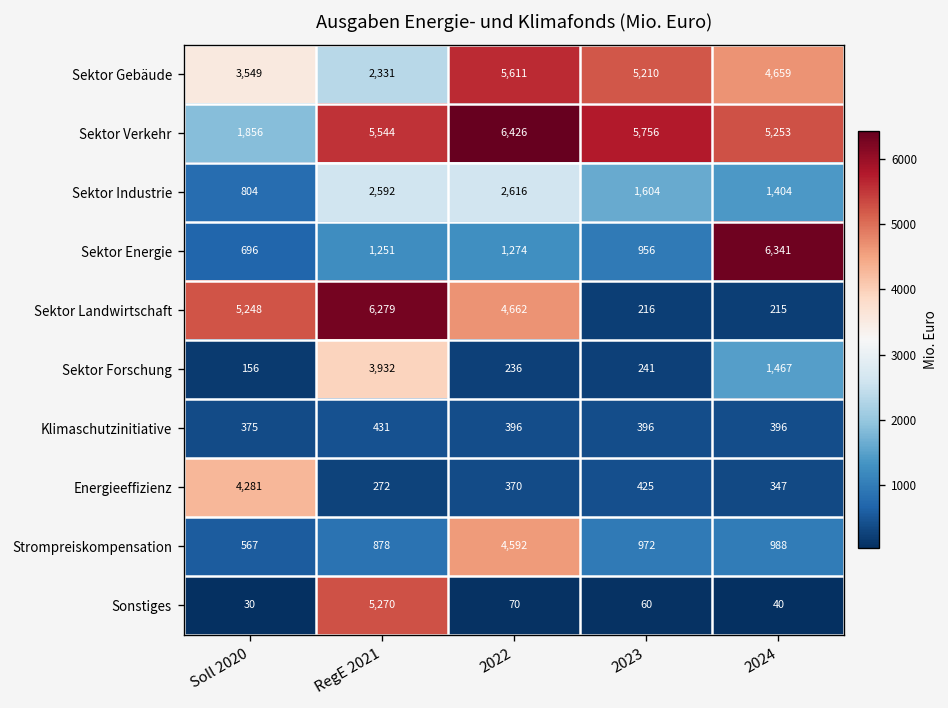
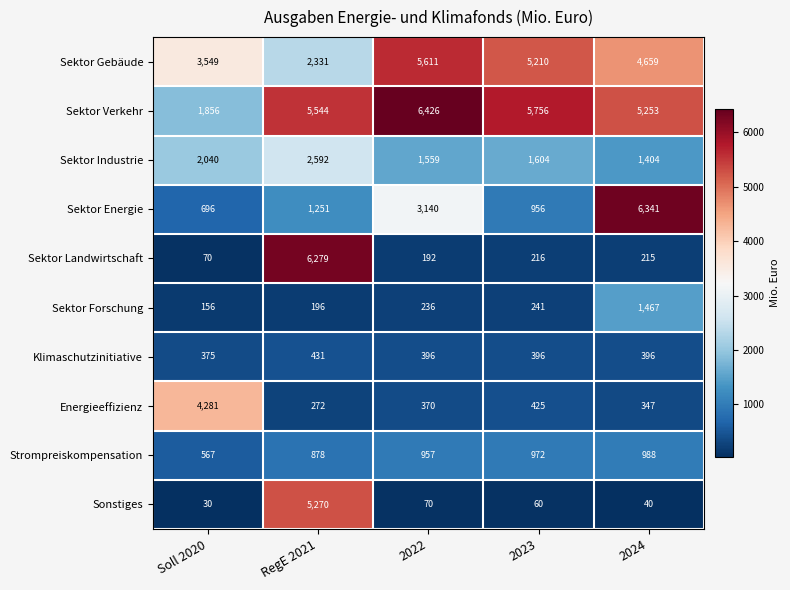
Sektor Industrie, Soll 2020: 804 -> 2,040
Sektor Industrie, 2022: 2,616 -> 1,559
Sektor Energie, 2022: 1,274 -> 3,140
Sektor Landwirtschaft, Soll 2020: 5,248 -> 70
Sektor Landwirtschaft, 2022: 4,662 -> 192
Sektor Forschung, RegE 2021: 3,932 -> 196
Strompreiskompensation, 2022: 4,592 -> 957
